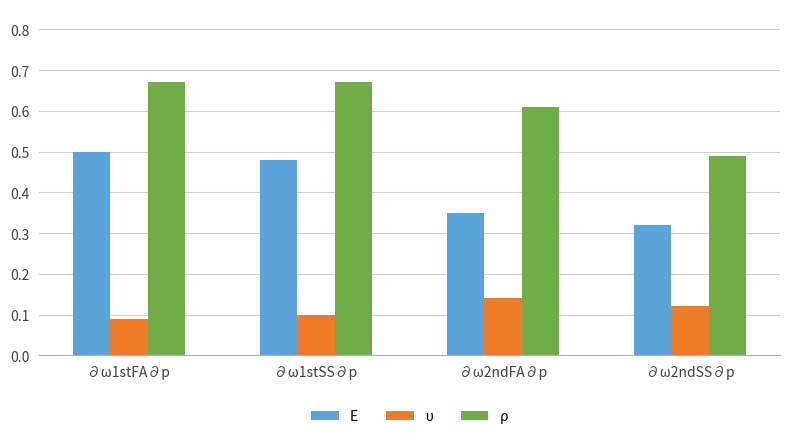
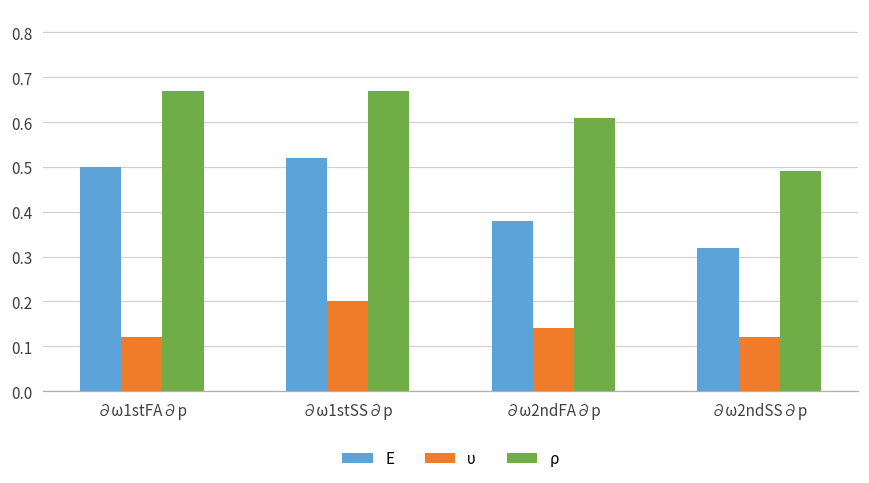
υ, ∂ω1stFA∂p: 0.09 -> 0.12
E, ∂ω1stSS∂p: 0.48 -> 0.52
υ, ∂ω1stSS∂p: 0.1 -> 0.2
E, ∂ω2ndFA∂p: 0.35 -> 0.38
